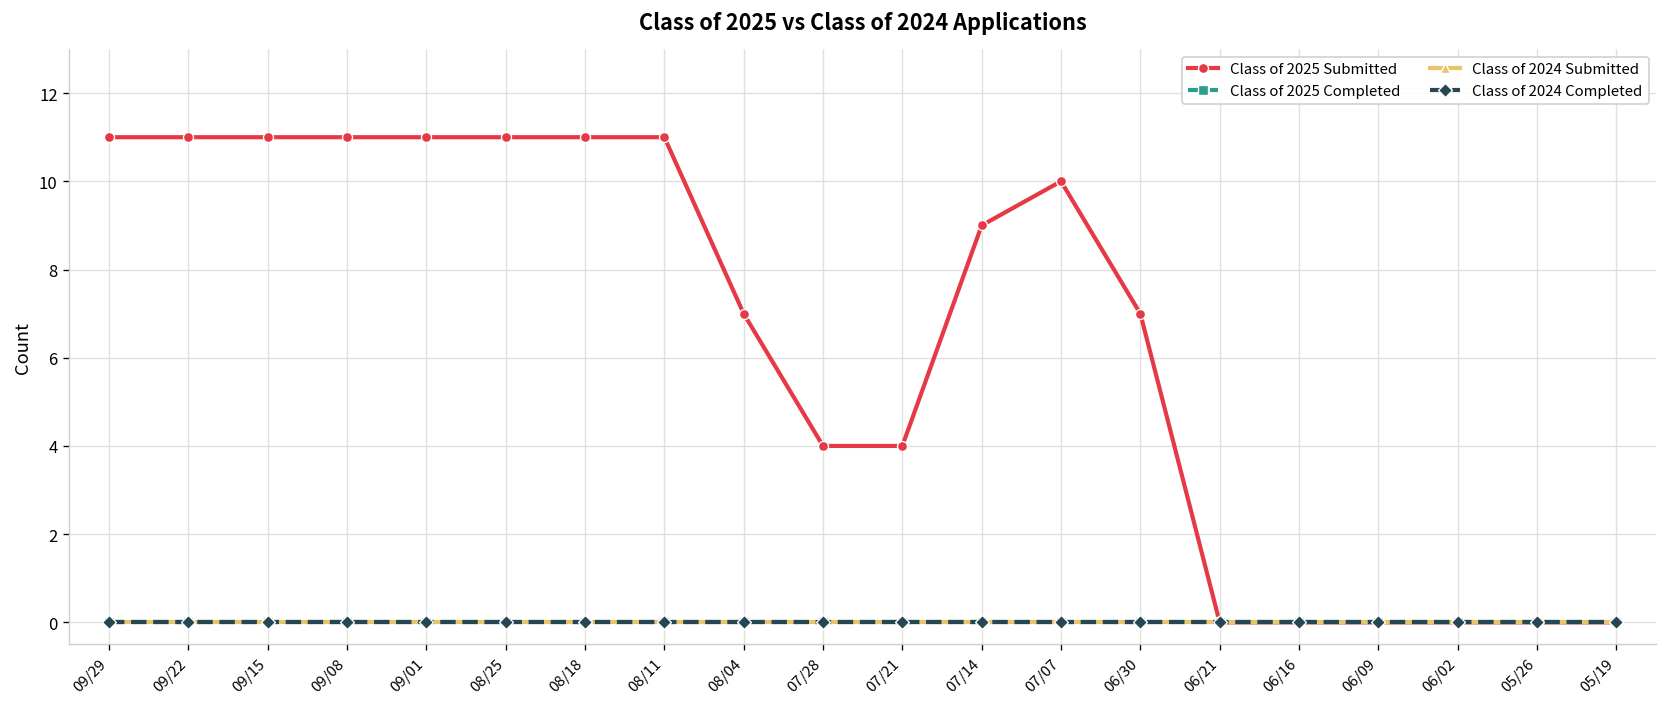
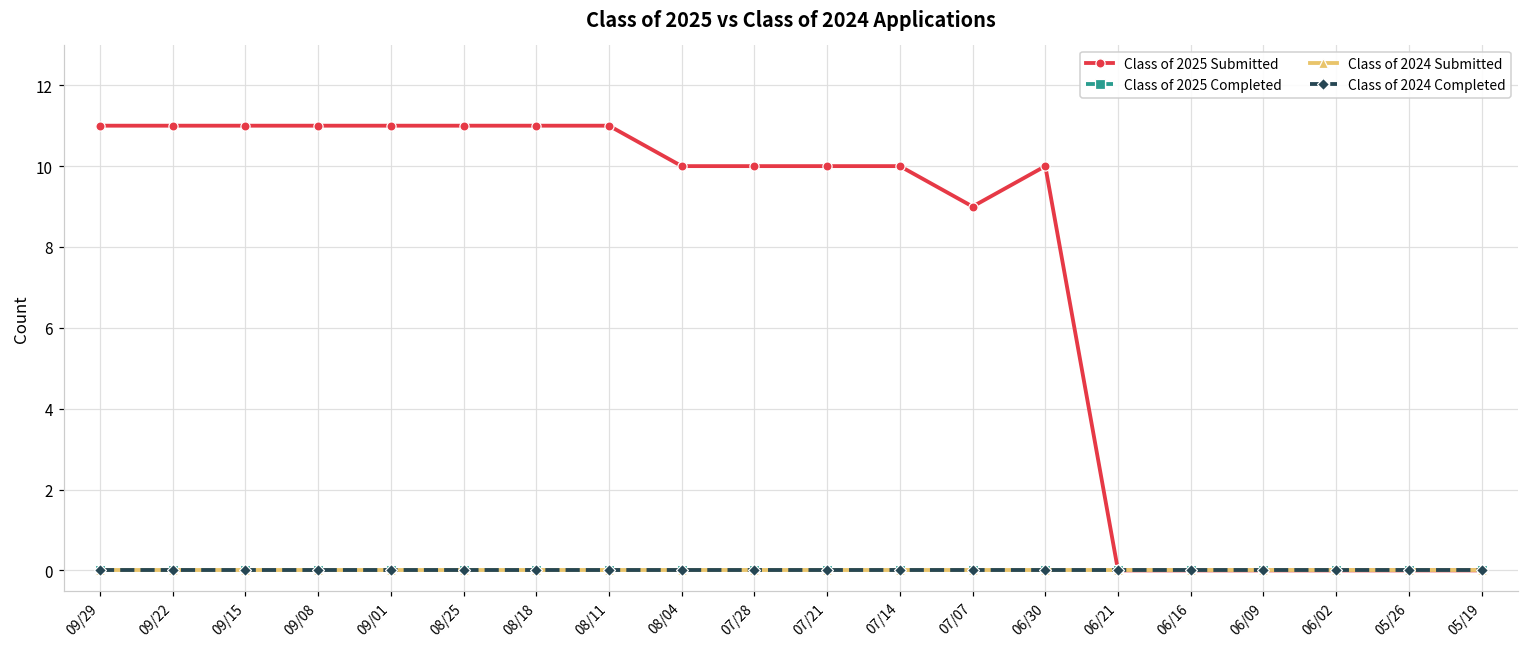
Class of 2025 Submitted, 08/04: 7 -> 10
Class of 2025 Submitted, 07/28: 4 -> 10
Class of 2025 Submitted, 07/21: 4 -> 10
Class of 2025 Submitted, 07/14: 9 -> 10
Class of 2025 Submitted, 07/07: 10 -> 9
Class of 2025 Submitted, 06/30: 7 -> 10
